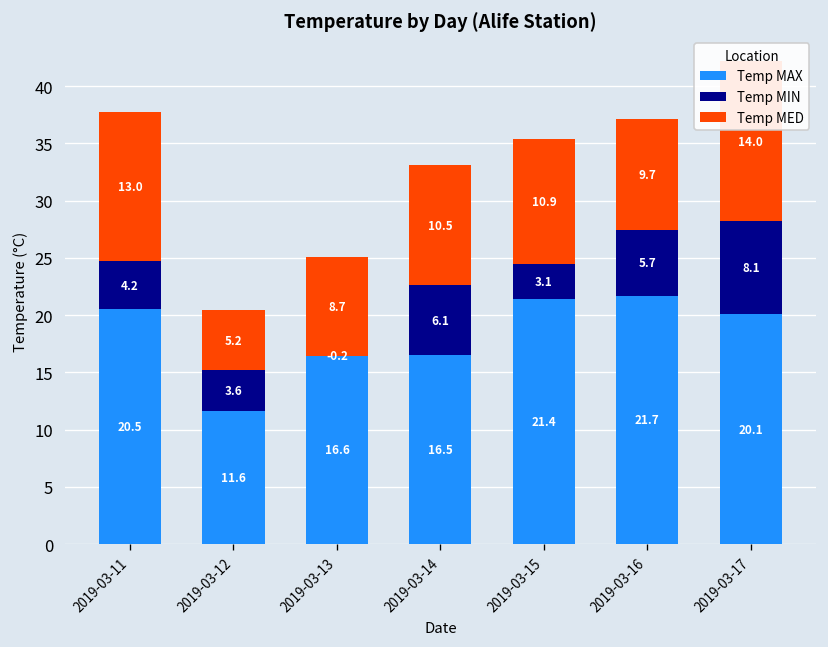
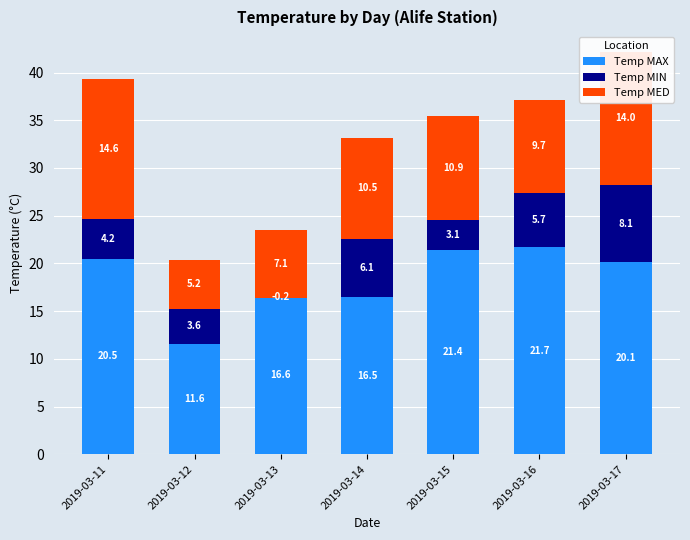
Temp MED, 2019-03-11: 13.0 -> 14.6
Temp MED, 2019-03-13: 8.7 -> 7.1
